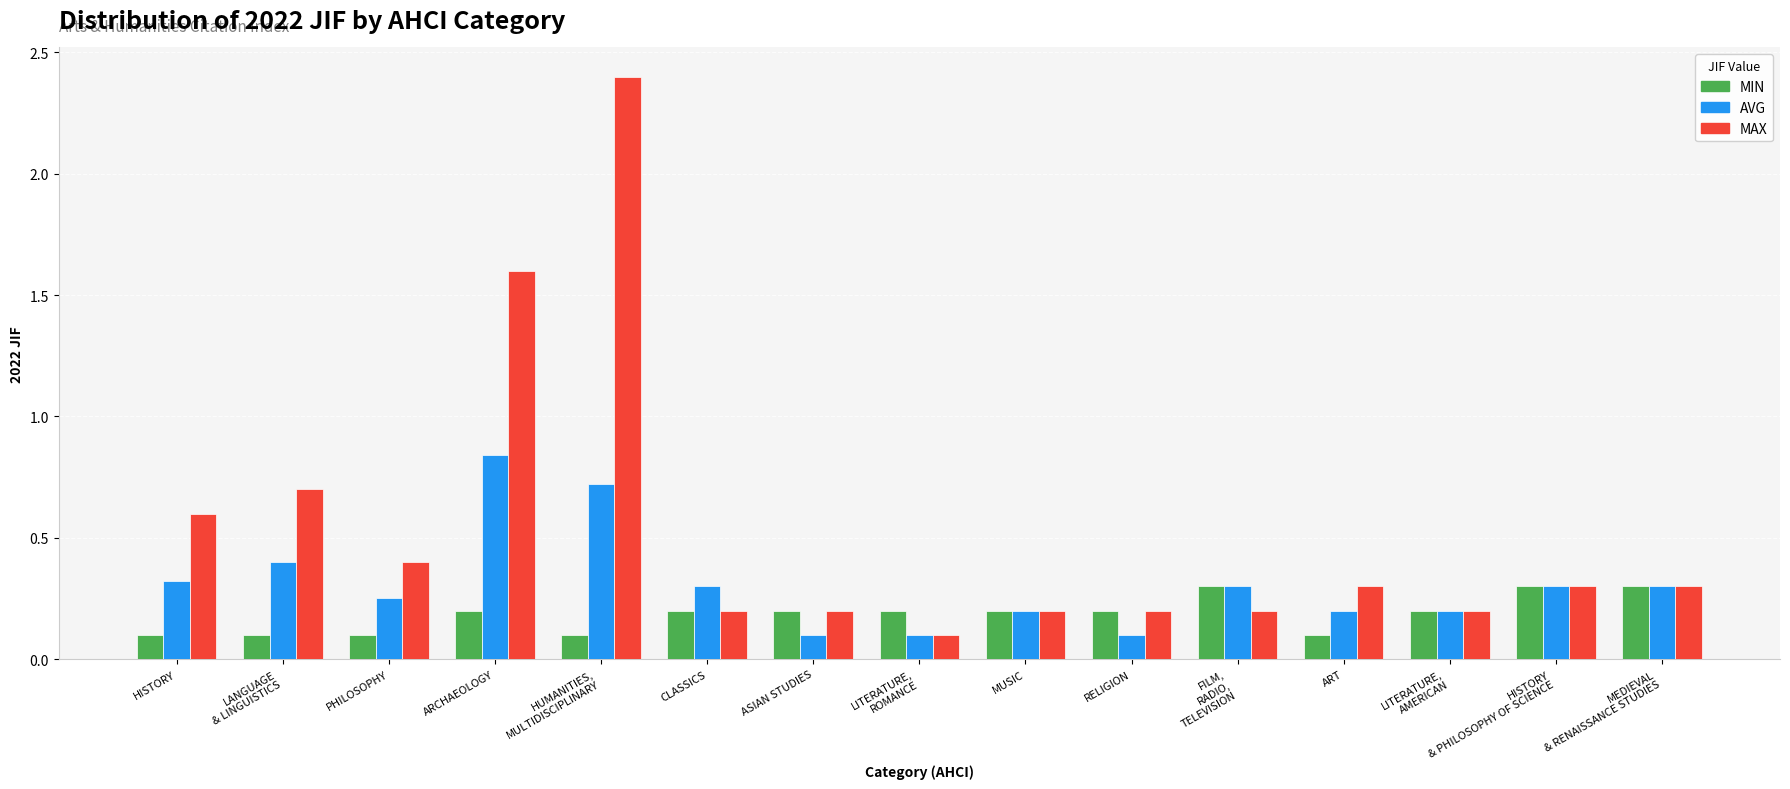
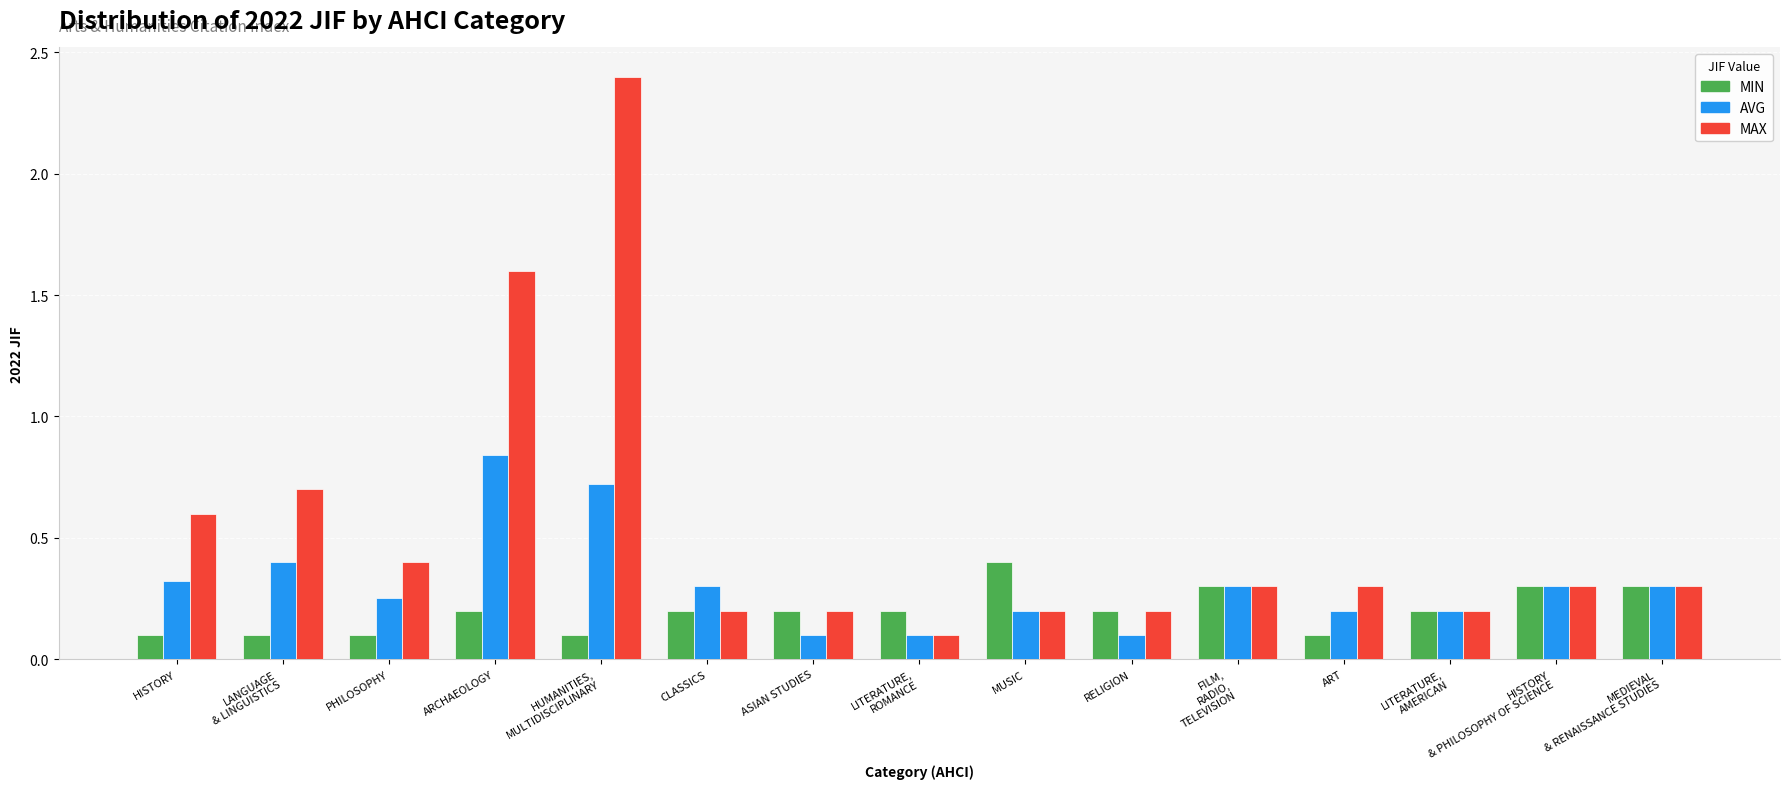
MIN, MUSIC: 0.2 -> 0.4
MAX, FILM, RADIO, TELEVISION: 0.2 -> 0.3
